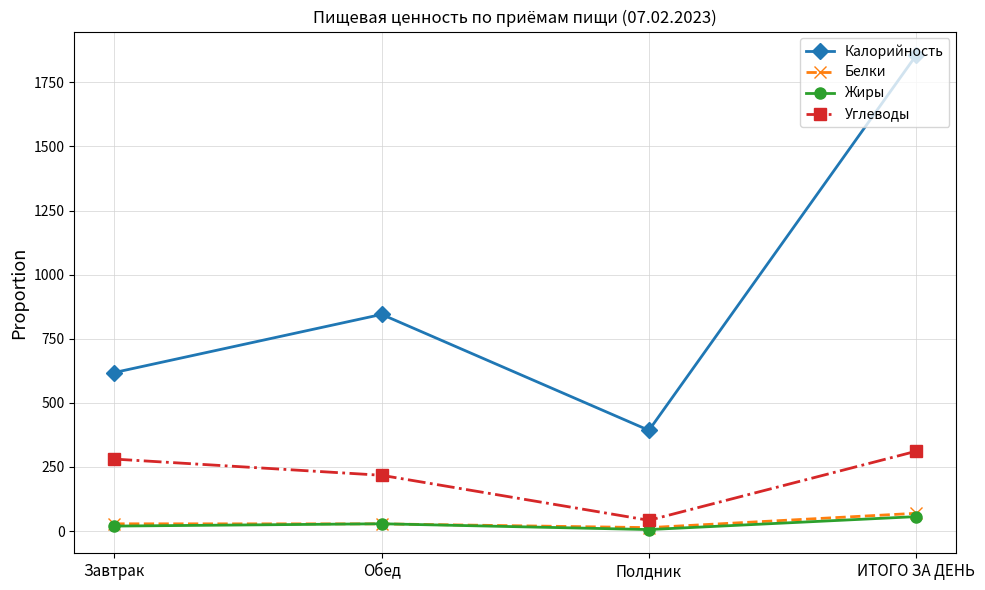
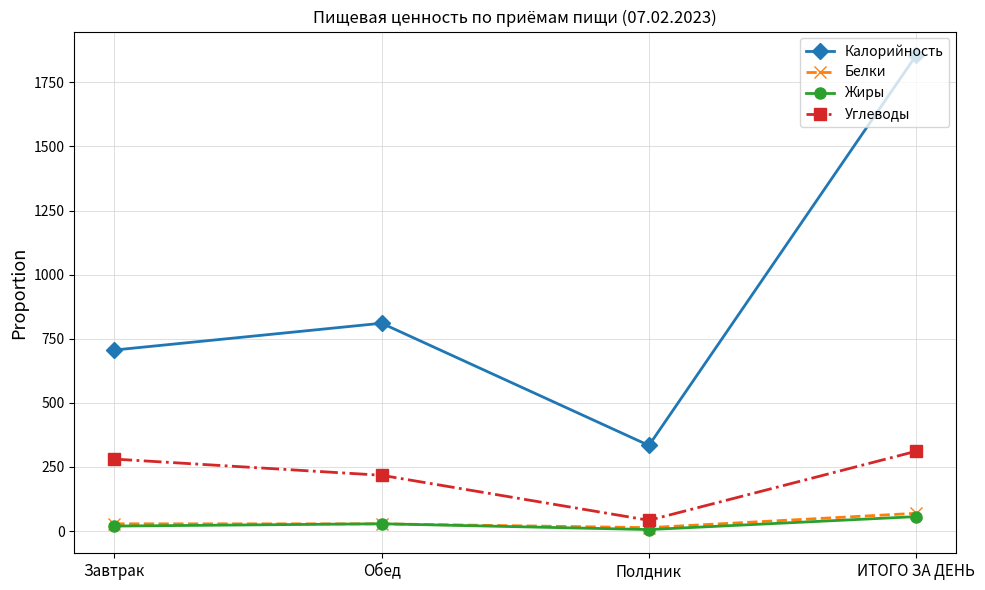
Калорийность, Завтрак: 620 -> 710
Калорийность, Обед: 840 -> 810
Калорийность, Полдник: 390 -> 330
